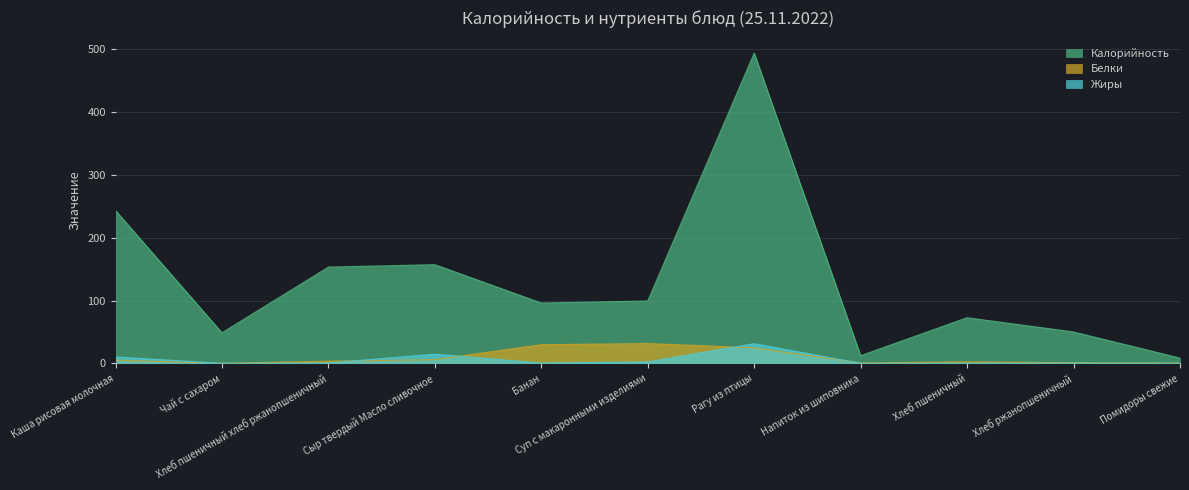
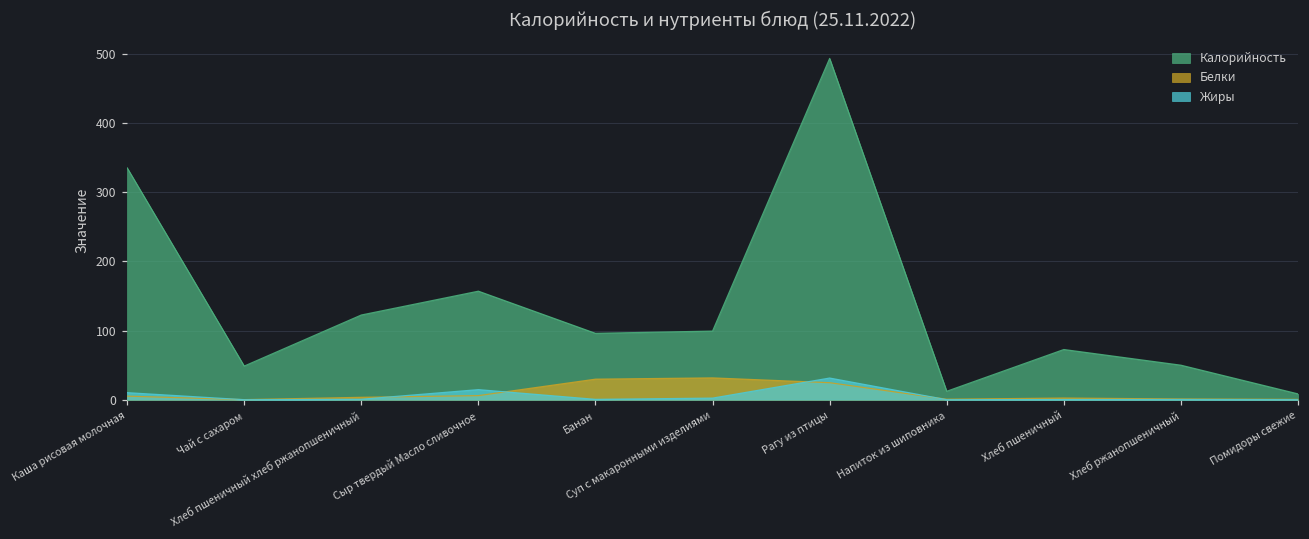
Калорийность, Каша рисовая молочная: 240 -> 340
Калорийность, Хлеб пшеничный хлеб ржанопшеничный: 150 -> 120
